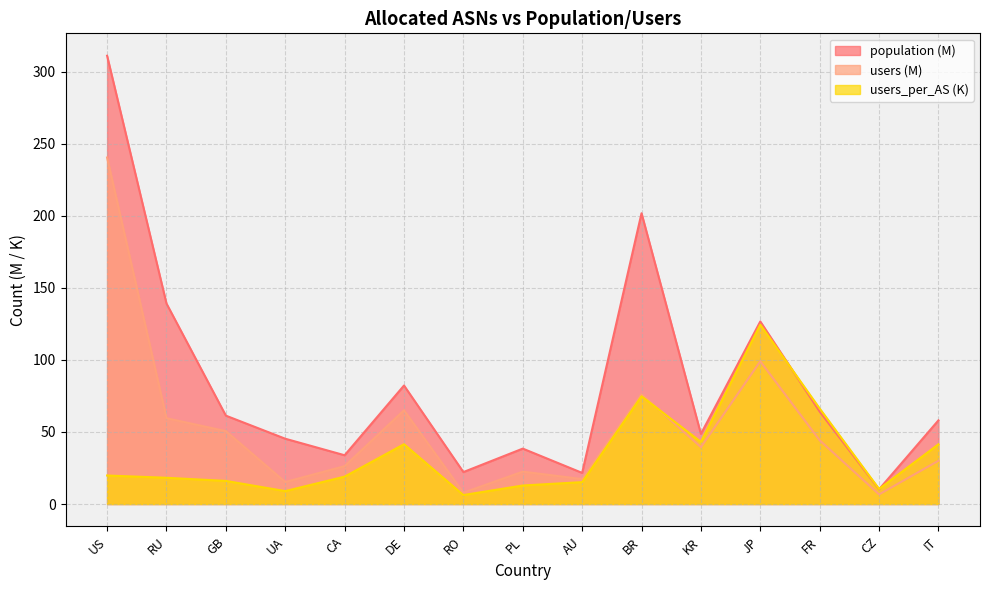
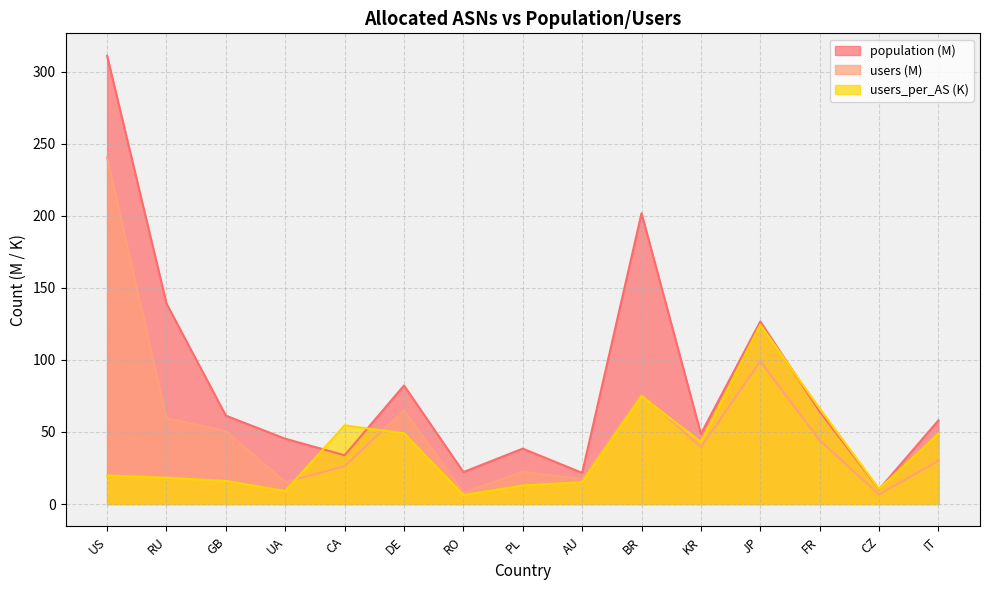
users_per_AS (K), CA: 19 -> 55
users_per_AS (K), DE: 42 -> 49
users_per_AS (K), IT: 41 -> 49
